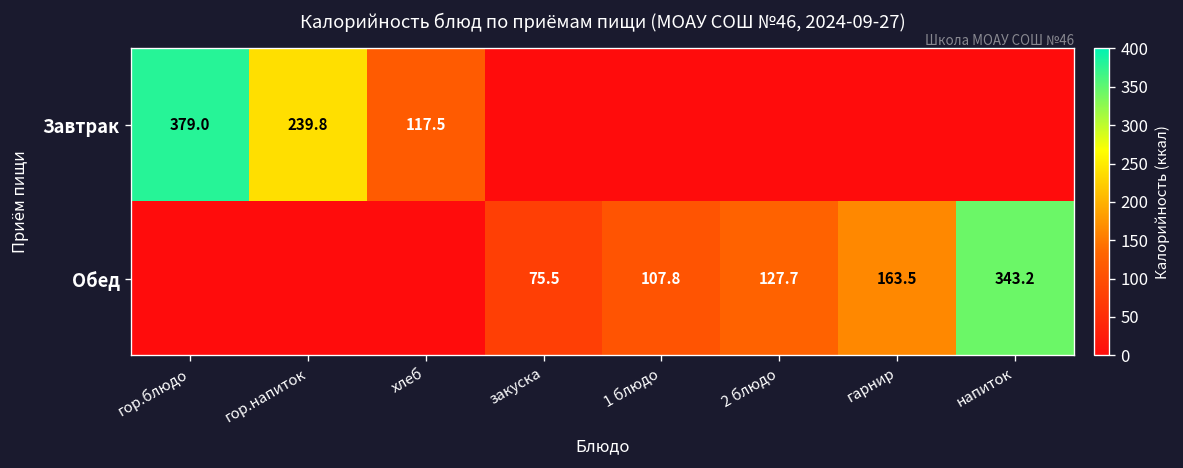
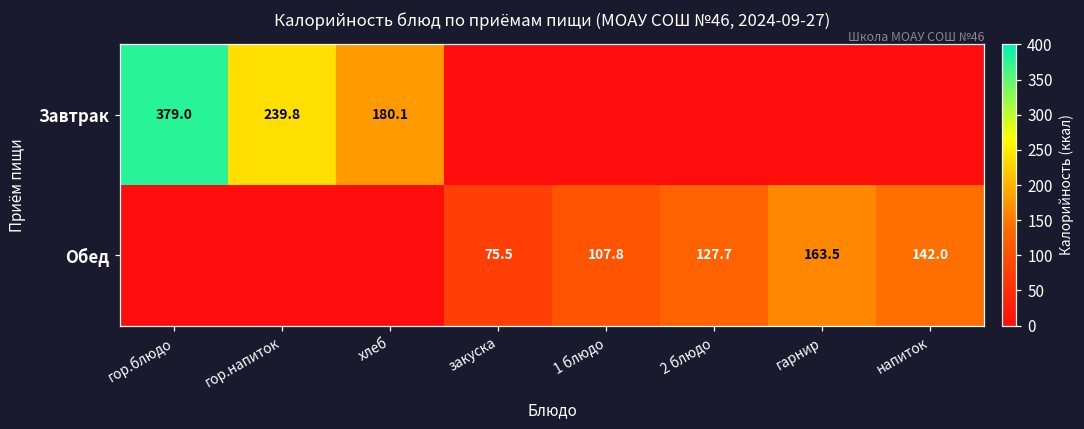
Завтрак, хлеб: 117.5 -> 180.1
Обед, напиток: 343.2 -> 142.0
